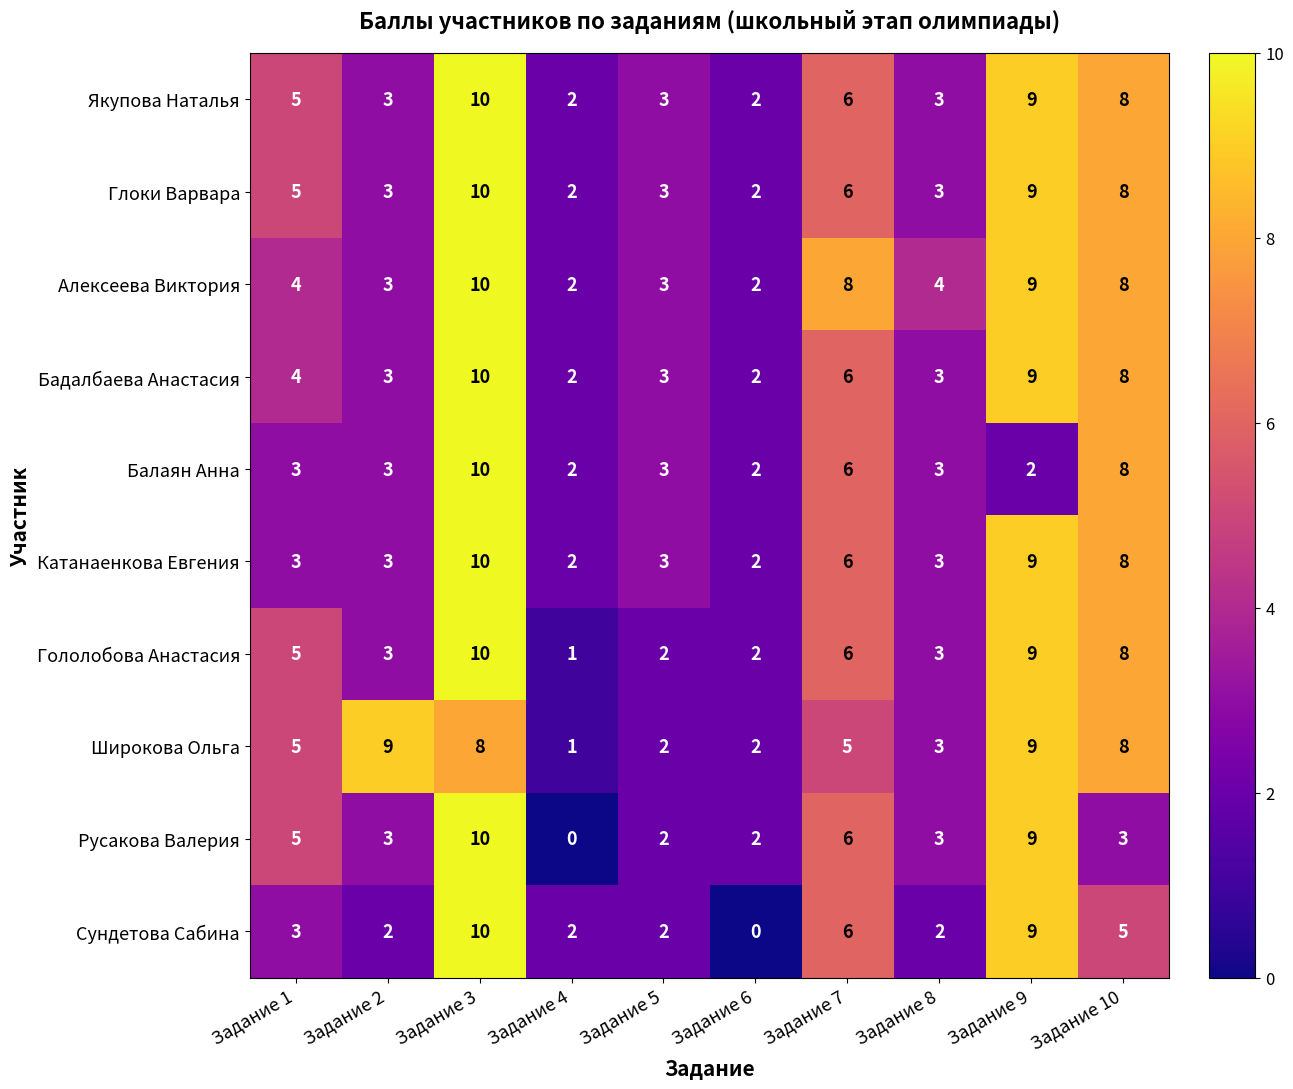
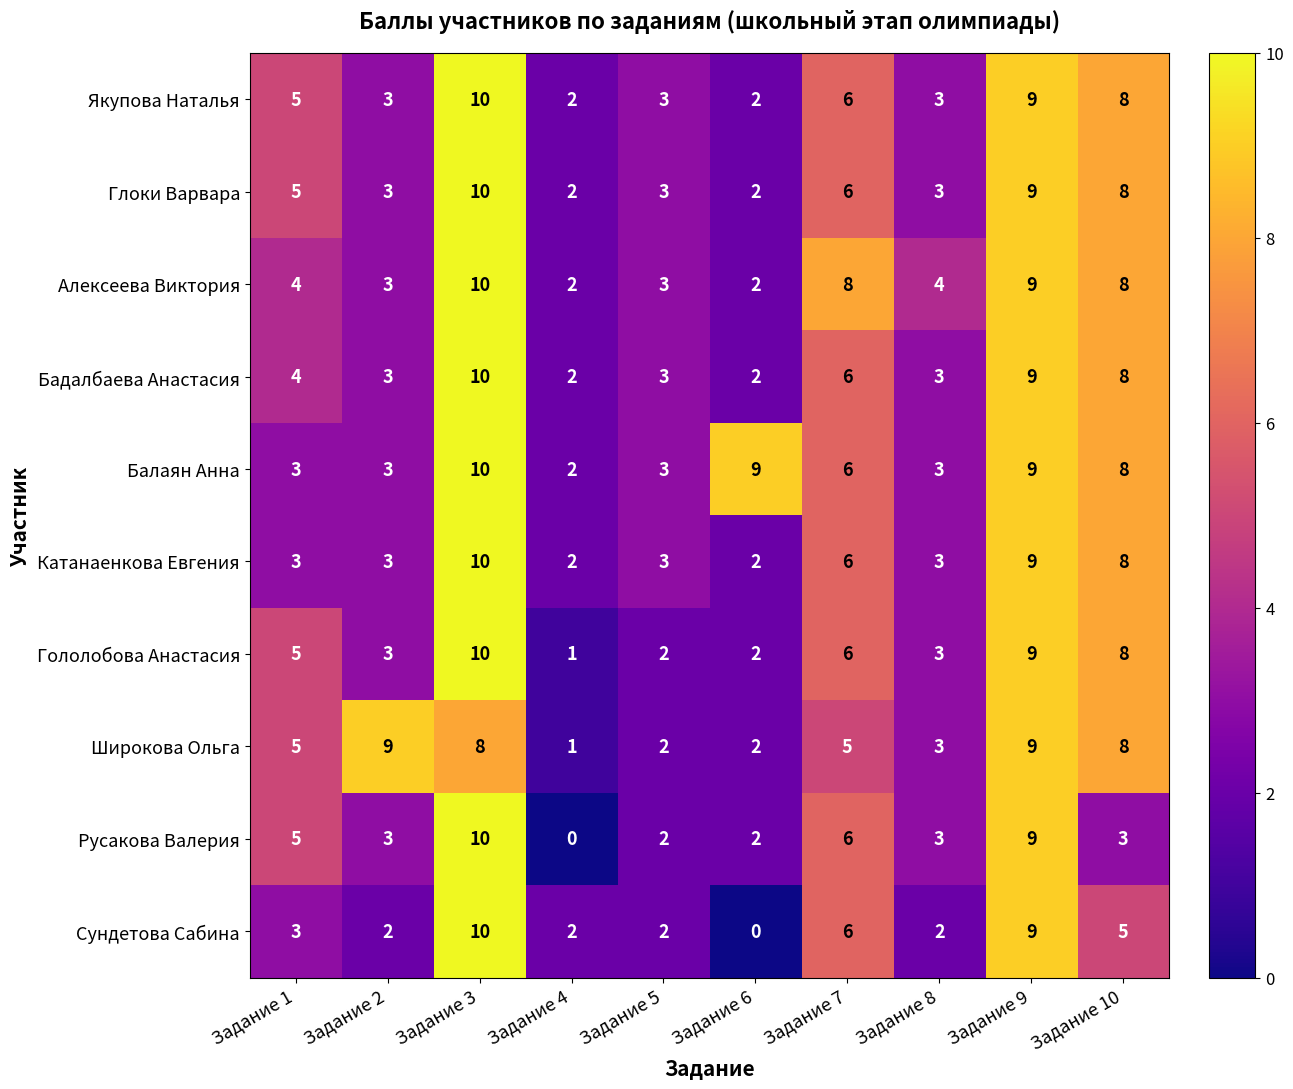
Балаян Анна, Задание 6: 2 -> 9
Балаян Анна, Задание 9: 2 -> 9
